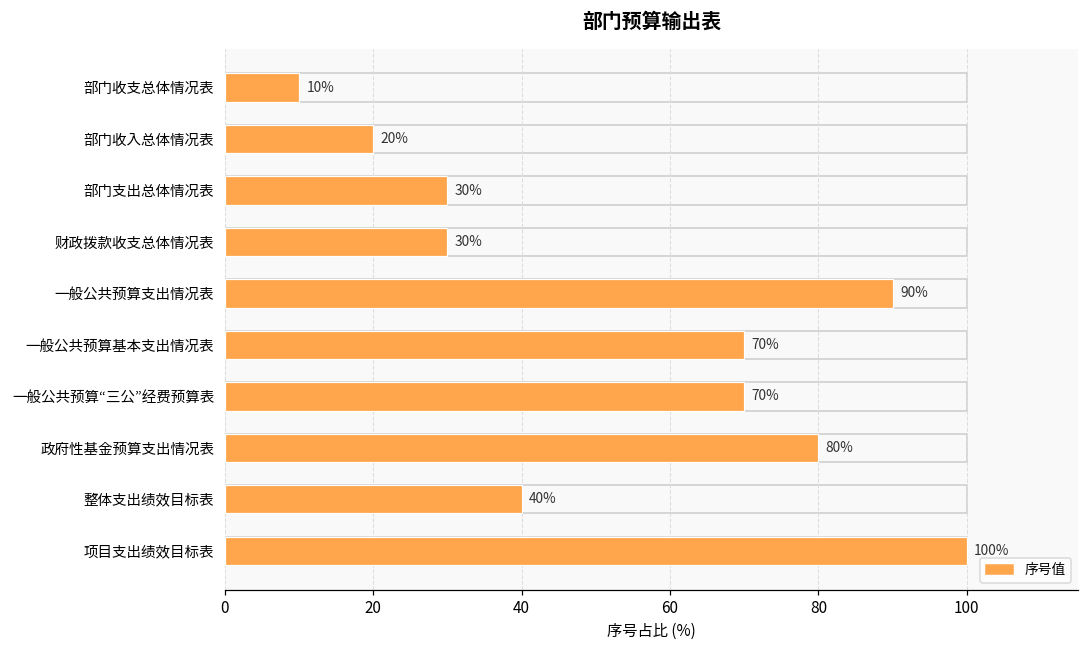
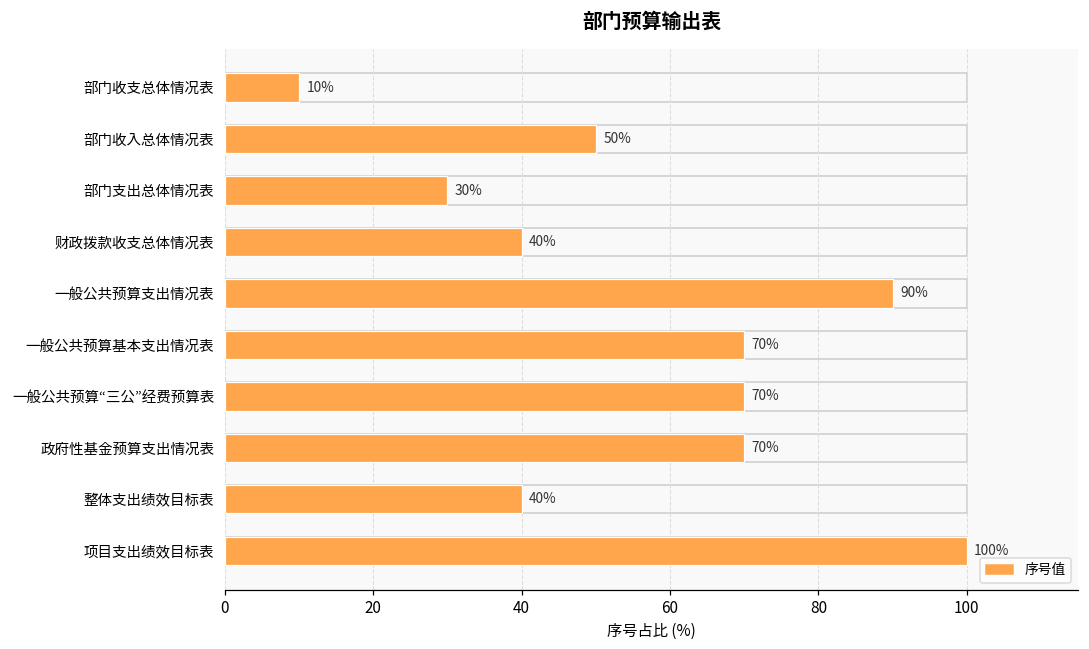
序号值, 部门收入总体情况表: 20% -> 50%
序号值, 财政拨款收支总体情况表: 30% -> 40%
序号值, 政府性基金预算支出情况表: 80% -> 70%
